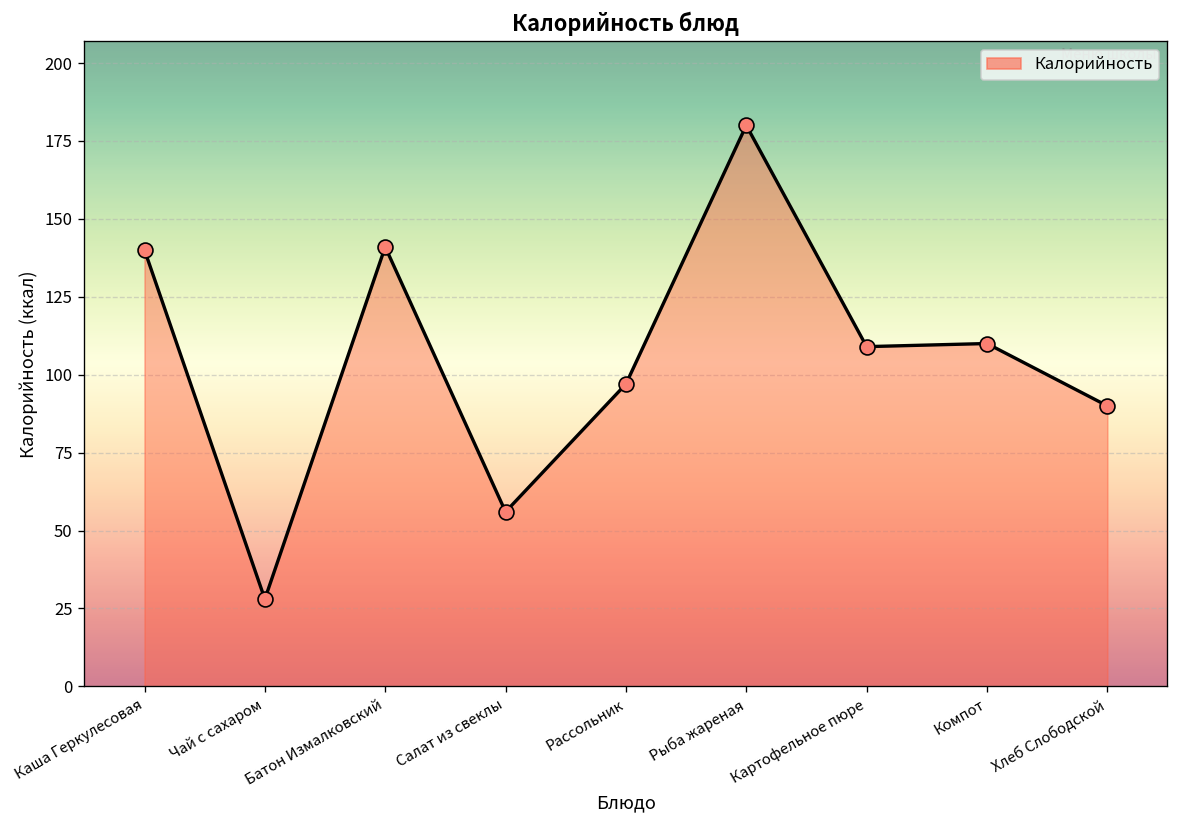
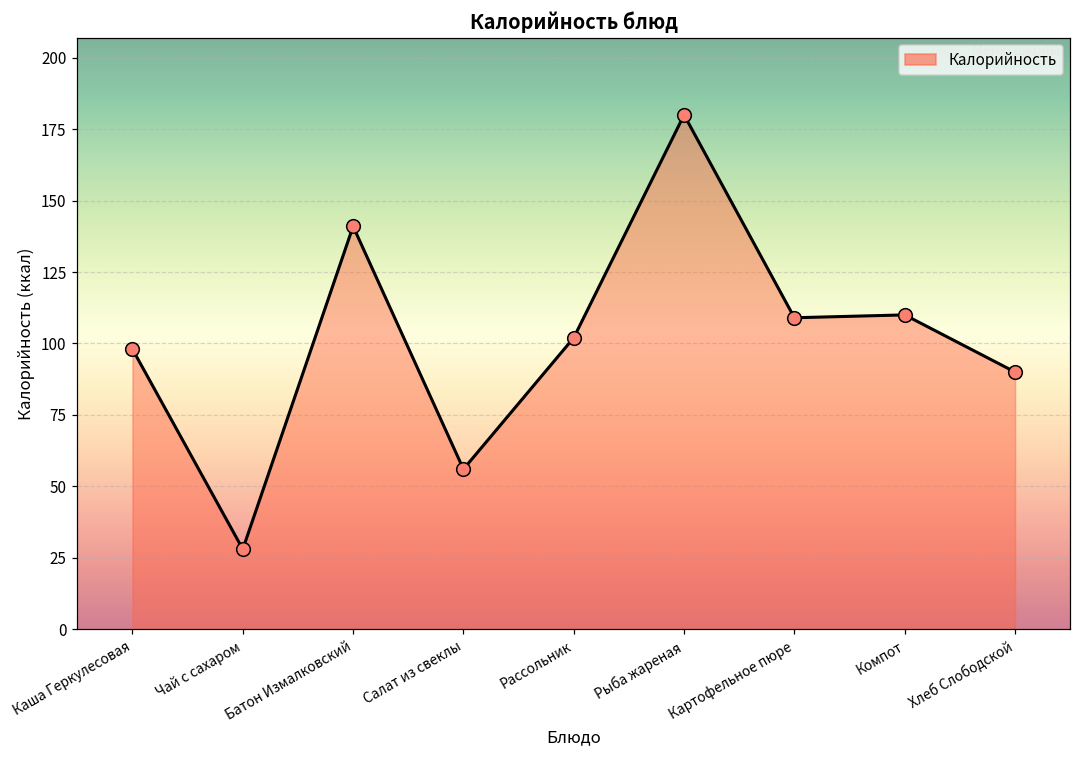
Каша Геркулесовая: 140 -> 98
Рассольник: 97 -> 102
